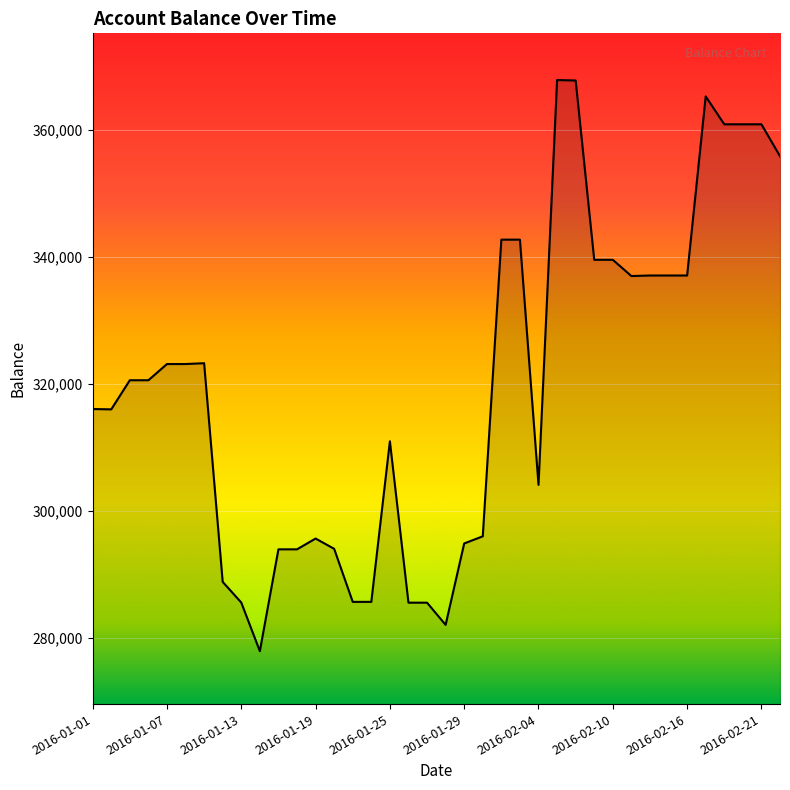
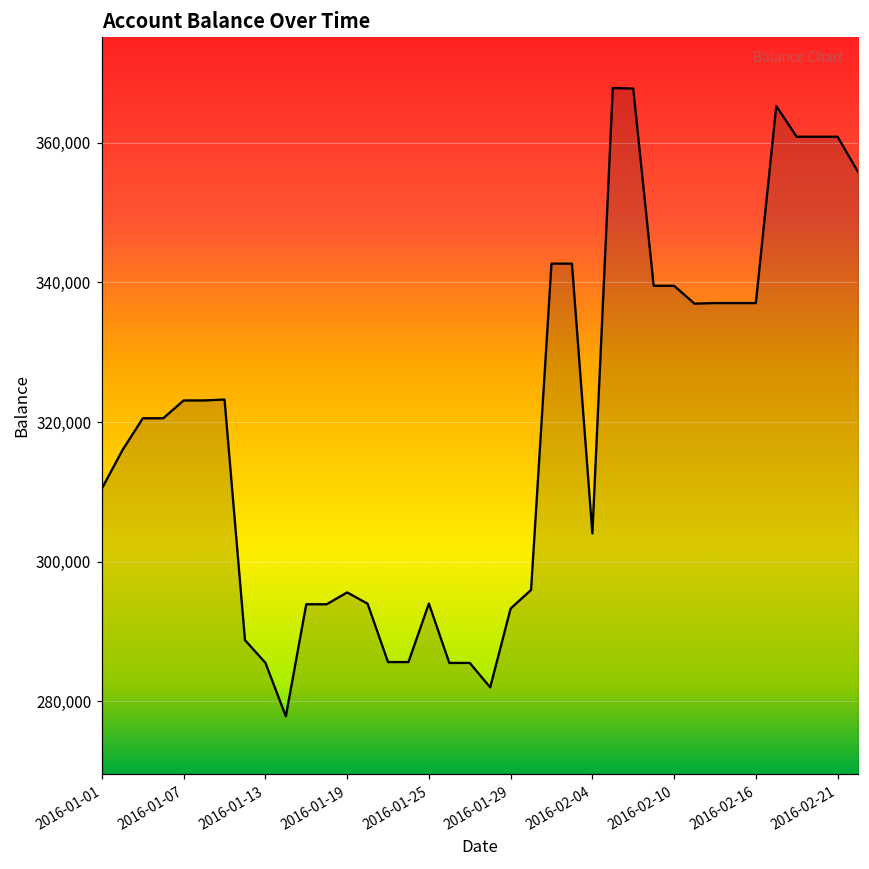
2016-01-01: 316,000 -> 311,000
2016-01-25: 311,000 -> 294,000
2016-01-29: 295,000 -> 293,000
